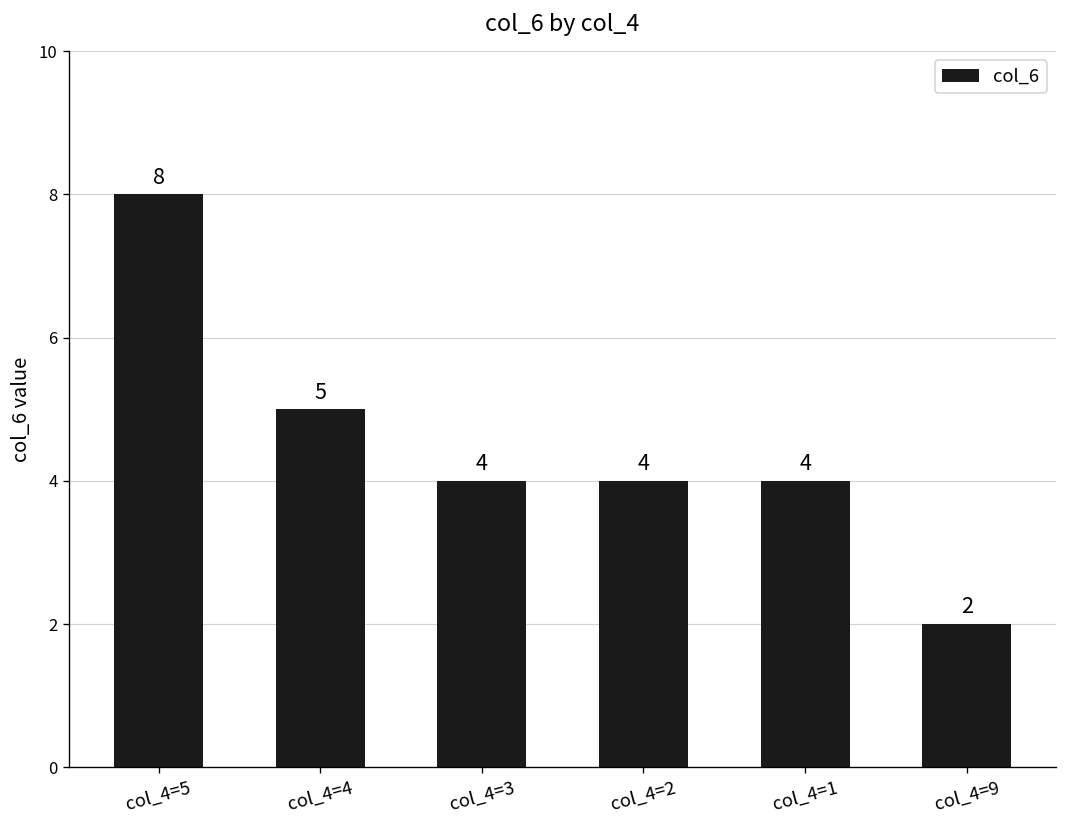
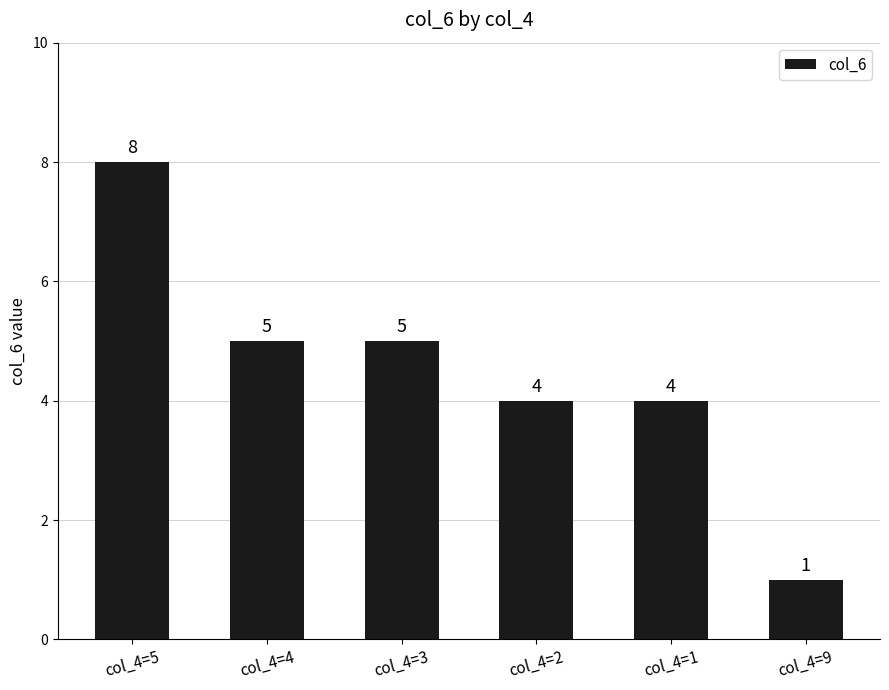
col_4=3: 4 -> 5
col_4=9: 2 -> 1
